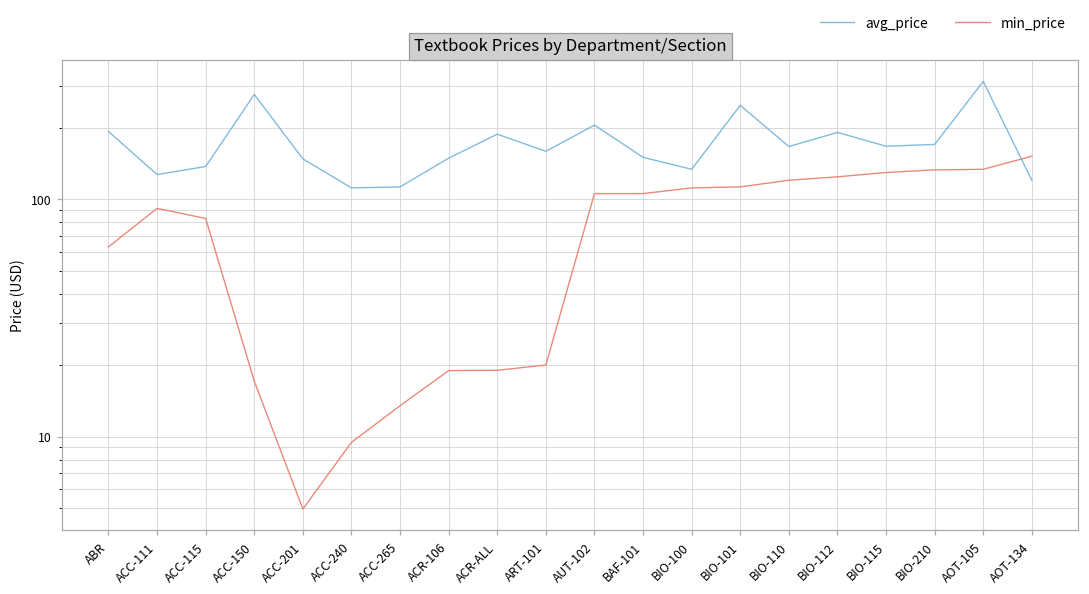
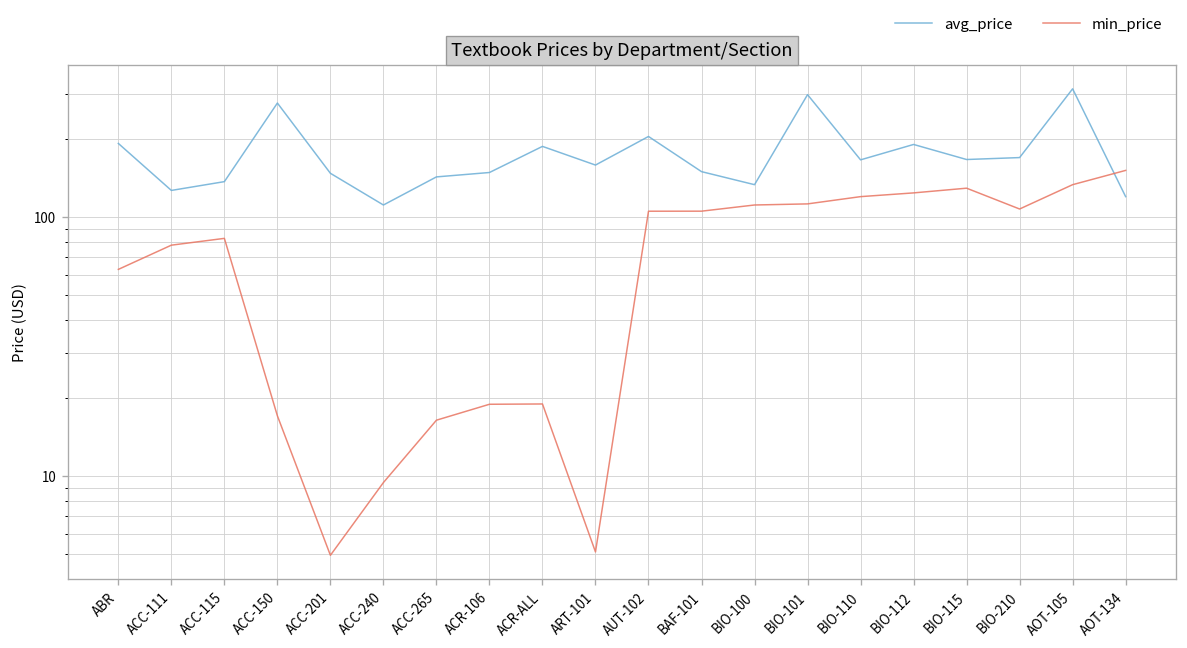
min_price, ACC-111: 91 -> 78
avg_price, ACC-265: 110 -> 140
min_price, ACC-265: 13 -> 16
min_price, ART-101: 20 -> 5.1
avg_price, BIO-101: 250 -> 300
min_price, BIO-210: 130 -> 110
